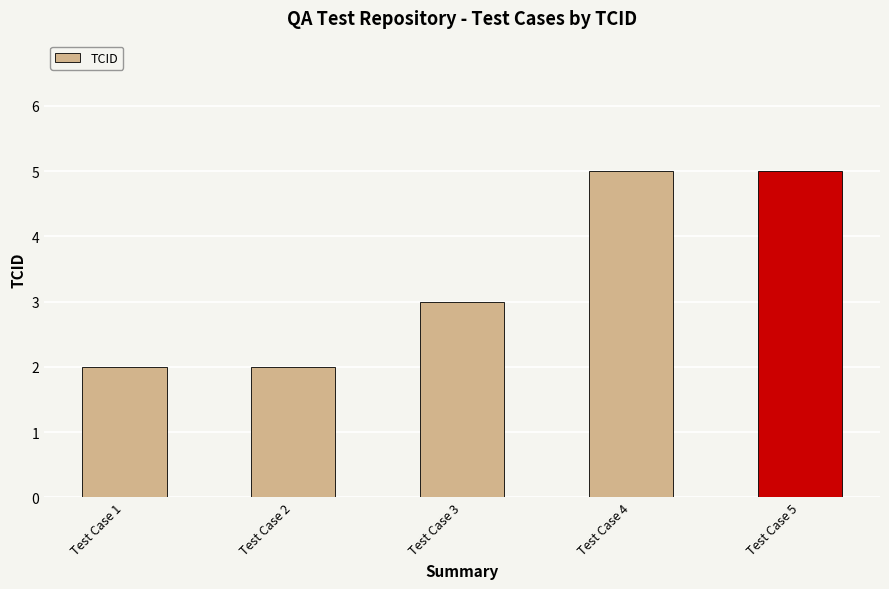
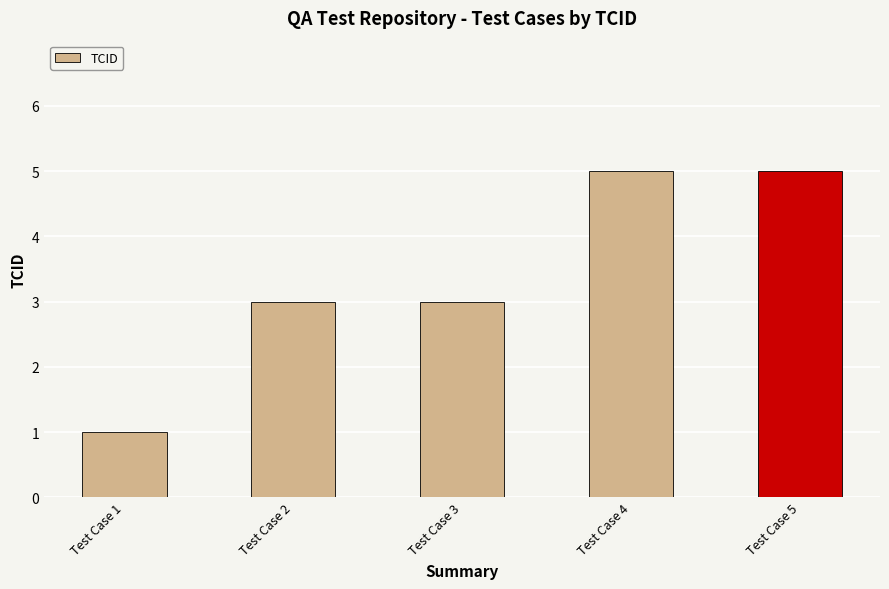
Test Case 1: 2 -> 1
Test Case 2: 2 -> 3
